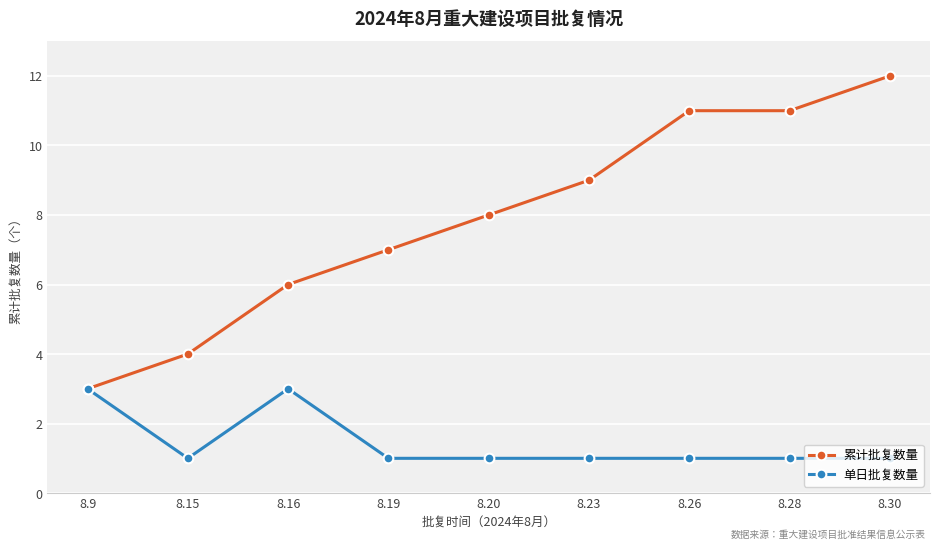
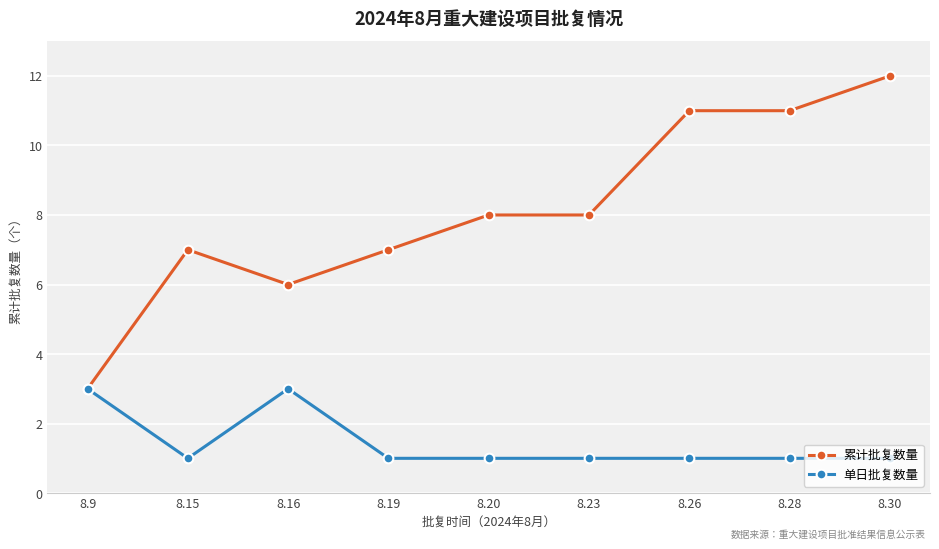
累计批复数量, 8.15: 4 -> 7
累计批复数量, 8.23: 9 -> 8
